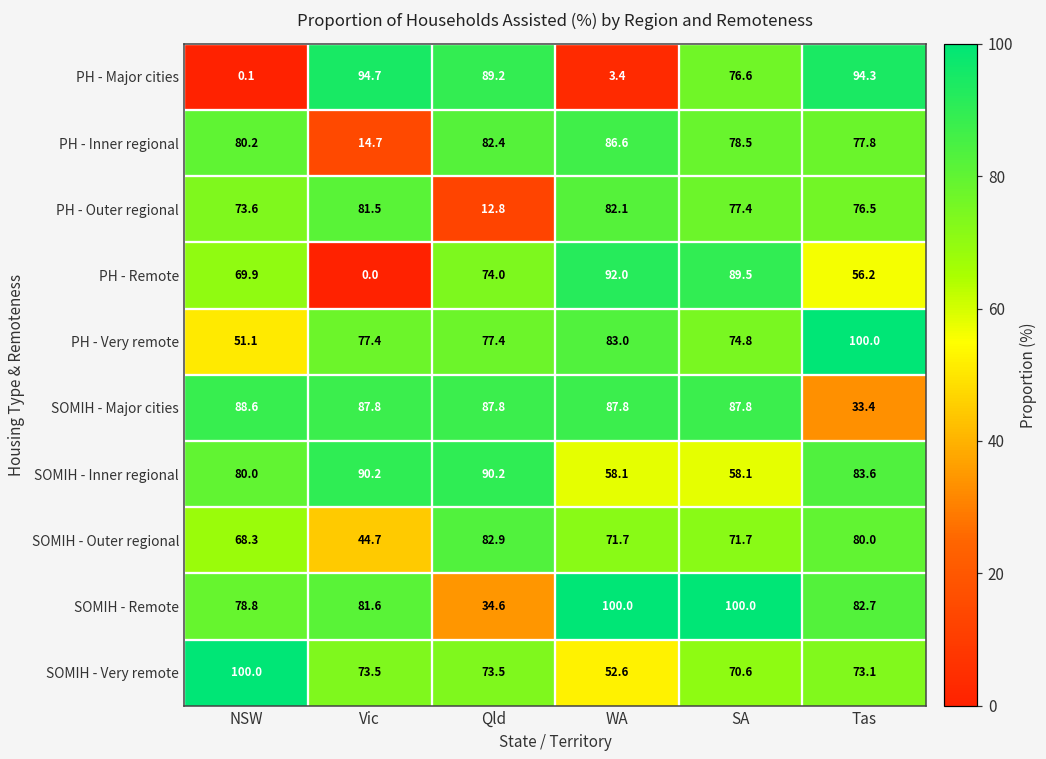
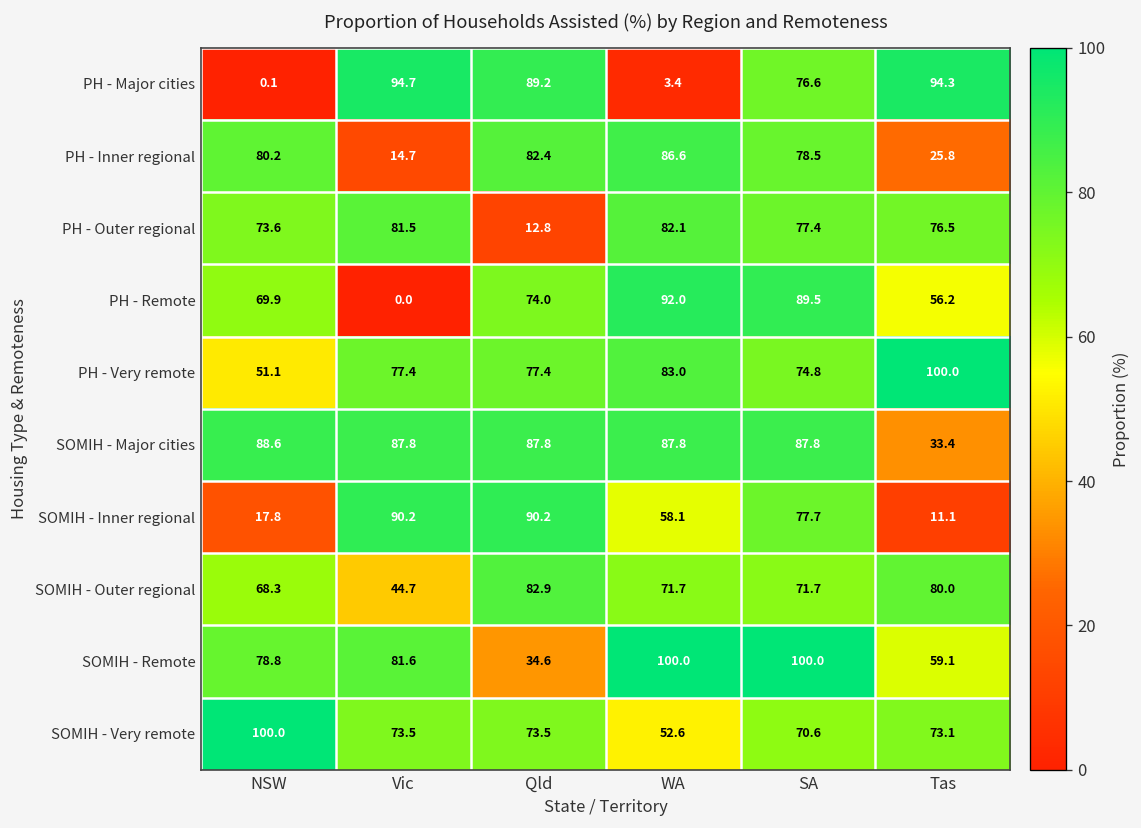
PH - Inner regional, Tas: 77.8 -> 25.8
SOMIH - Inner regional, NSW: 80.0 -> 17.8
SOMIH - Inner regional, SA: 58.1 -> 77.7
SOMIH - Inner regional, Tas: 83.6 -> 11.1
SOMIH - Remote, Tas: 82.7 -> 59.1
